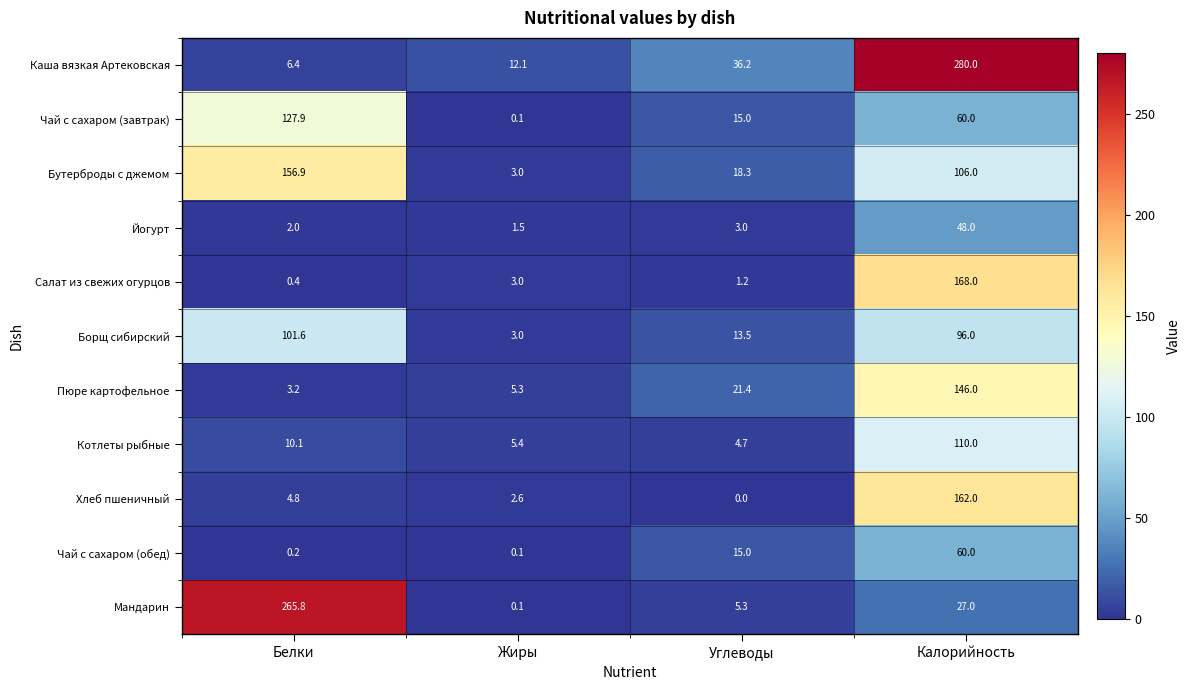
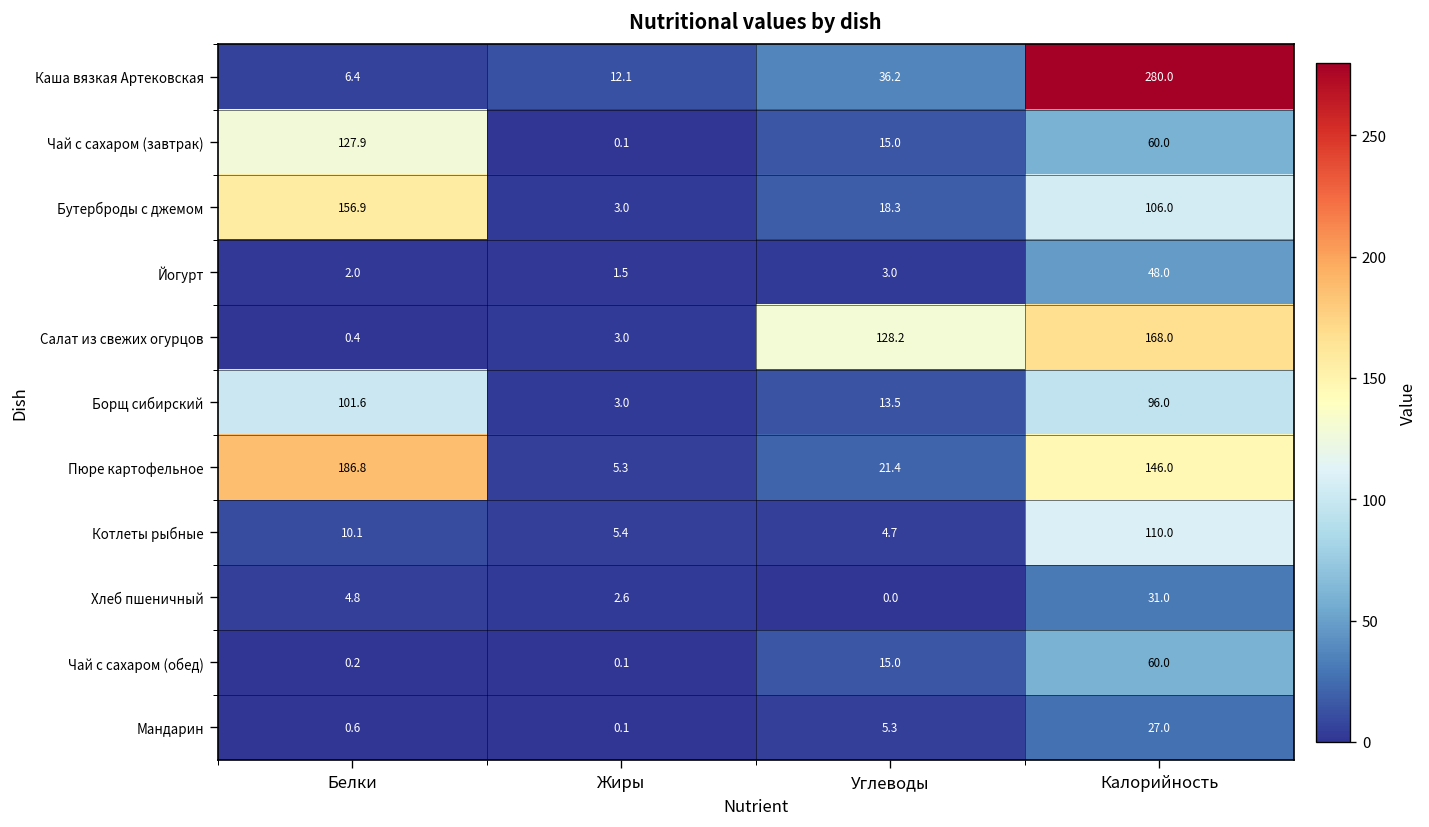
Салат из свежих огурцов, Углеводы: 1.2 -> 128.2
Пюре картофельное, Белки: 3.2 -> 186.8
Хлеб пшеничный, Калорийность: 162.0 -> 31.0
Мандарин, Белки: 265.8 -> 0.6
